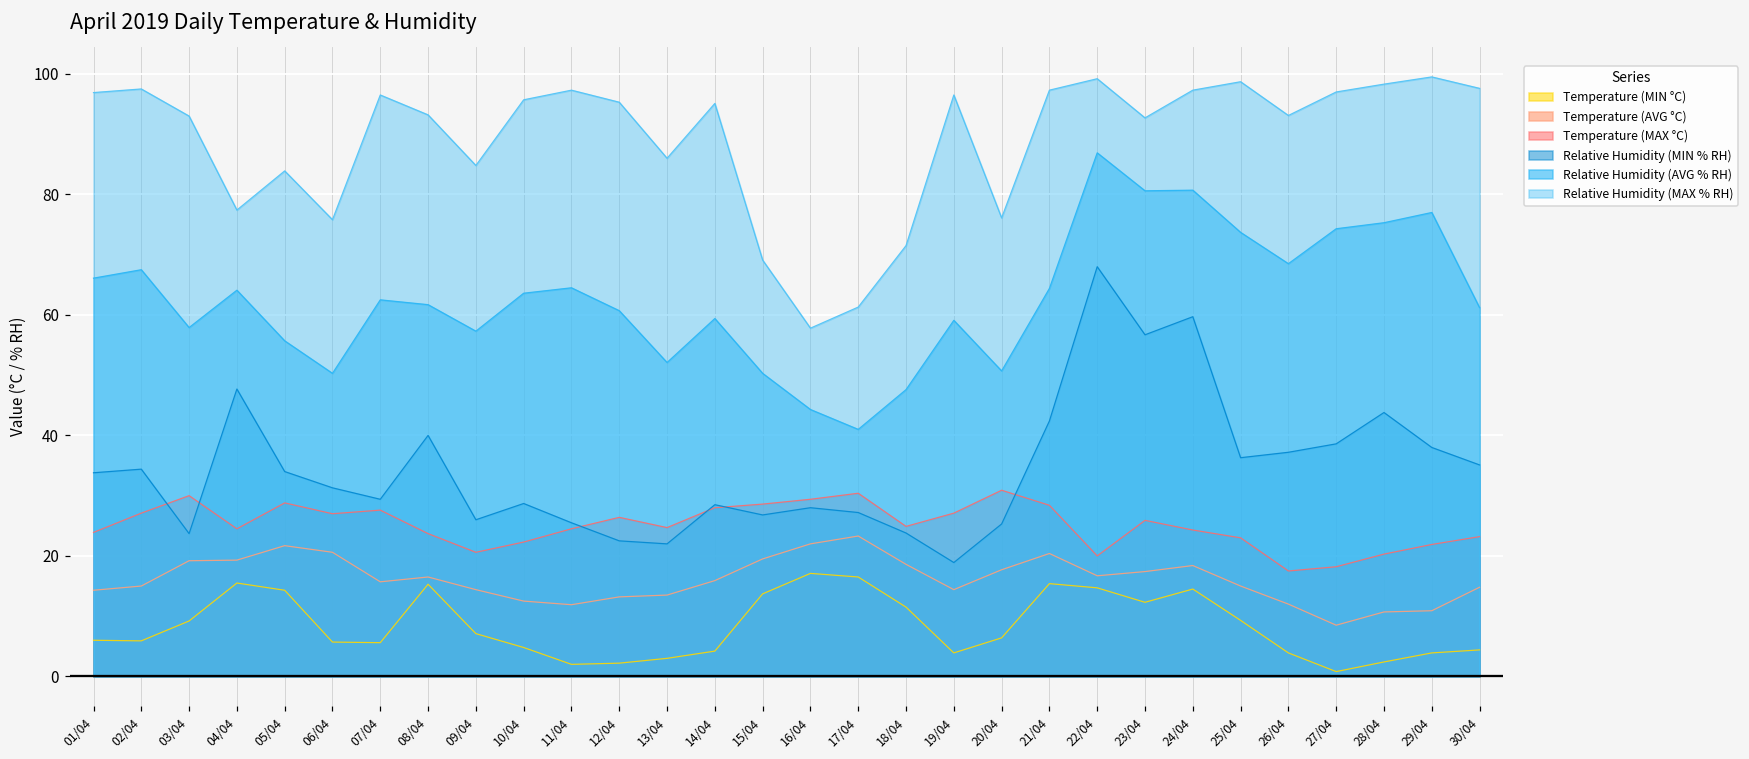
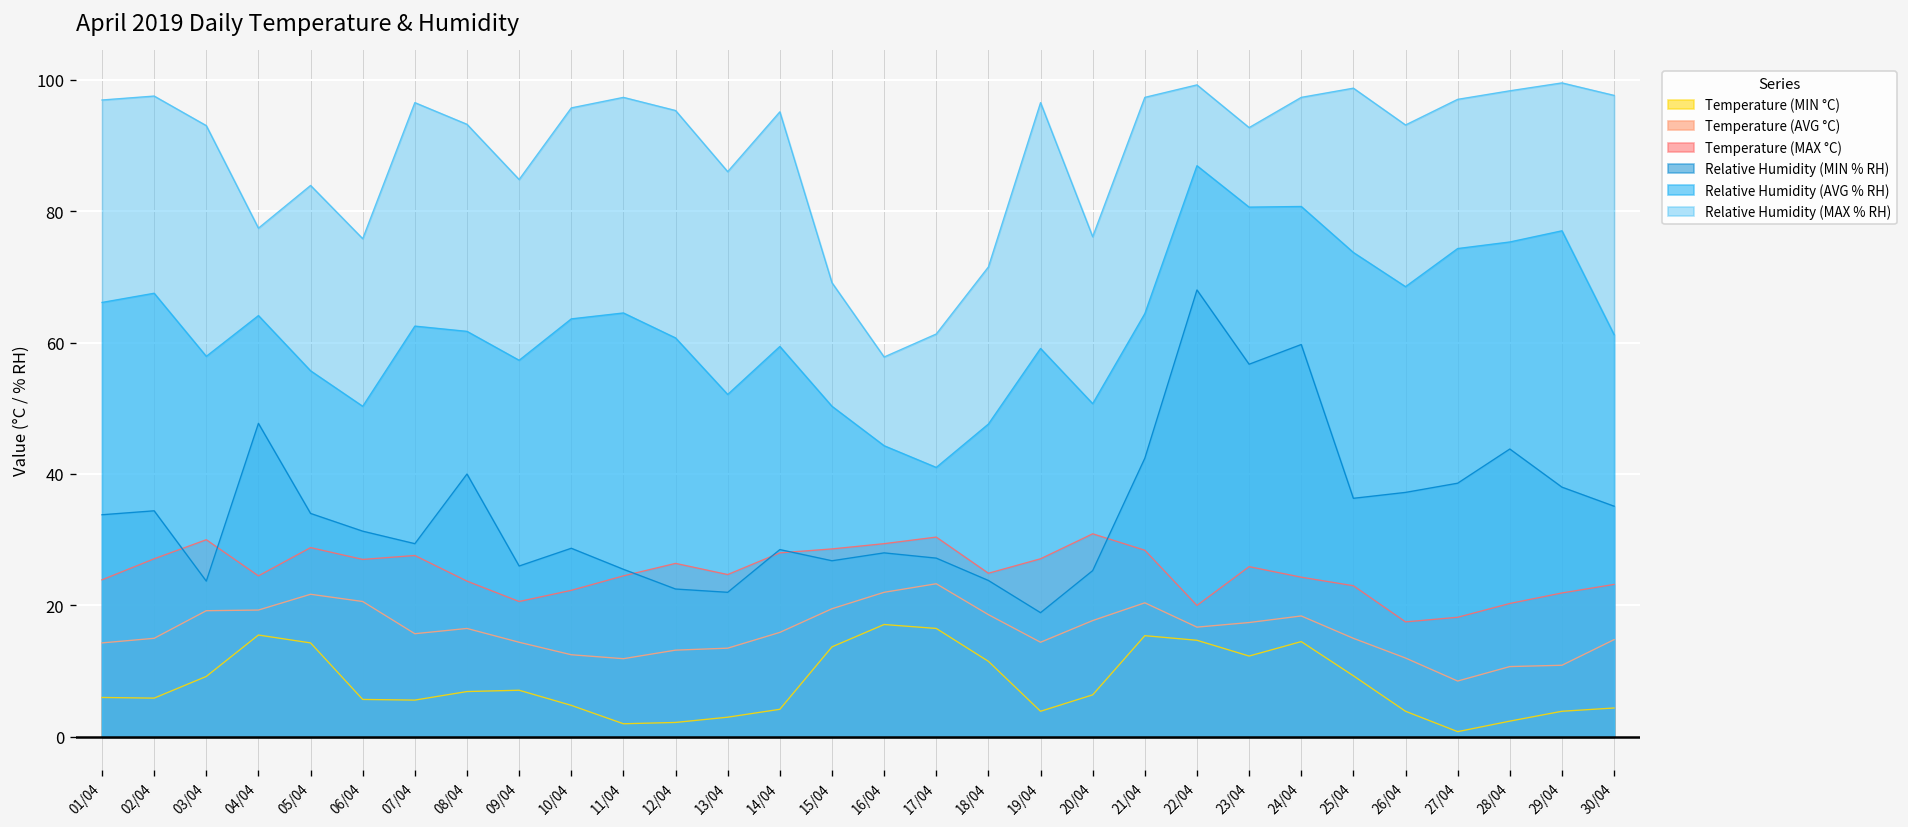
Temperature (MIN °C), 08/04: 15 -> 7
